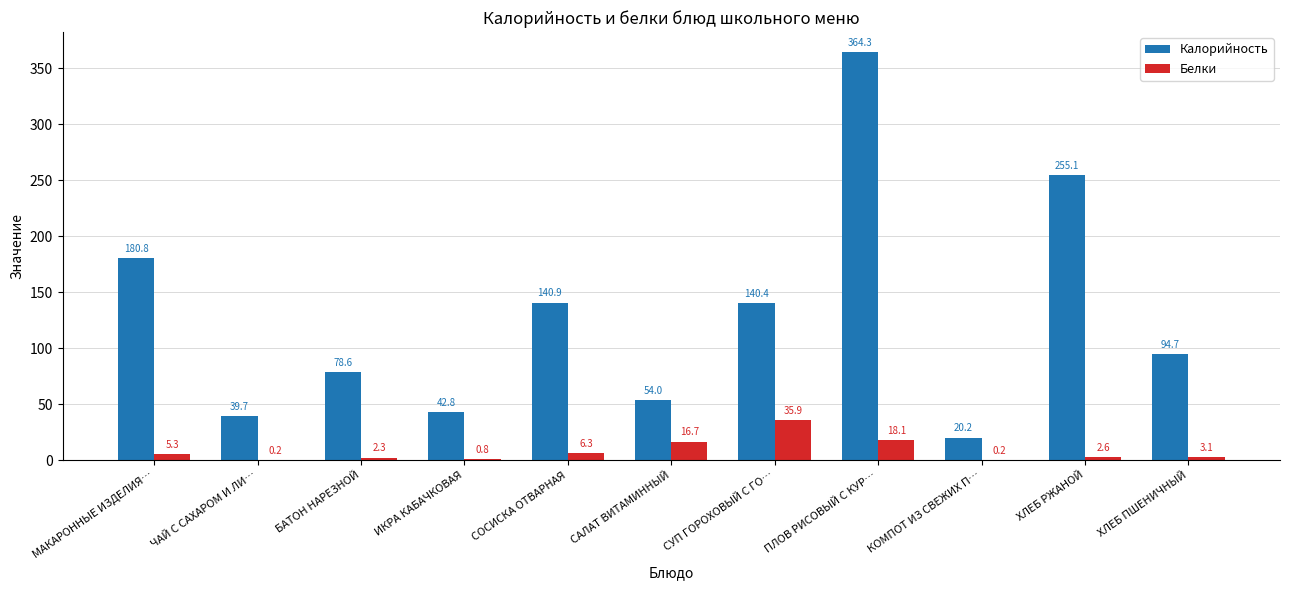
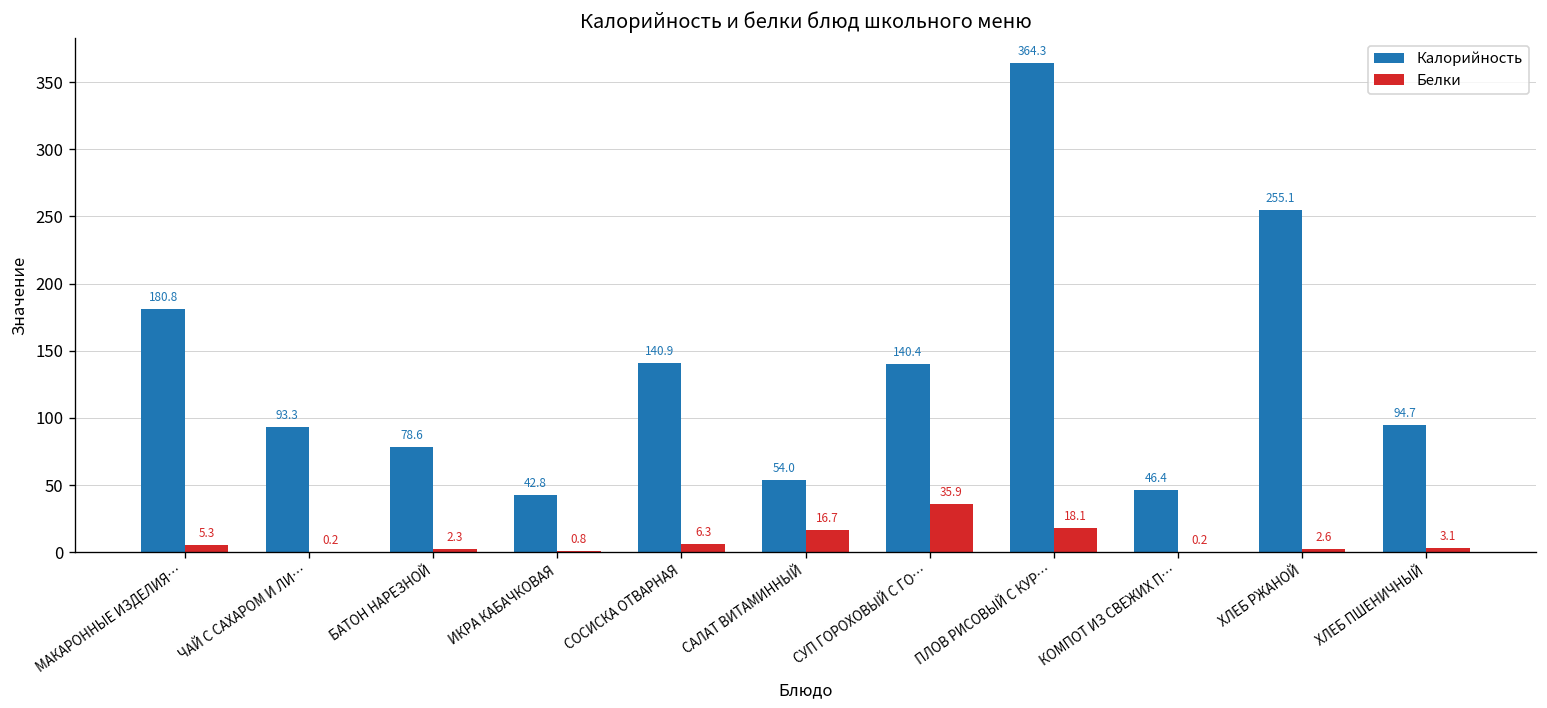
Калорийность, ЧАЙ С САХАРОМ И ЛИ…: 39.7 -> 93.3
Калорийность, КОМПОТ ИЗ СВЕЖИХ П…: 20.2 -> 46.4
